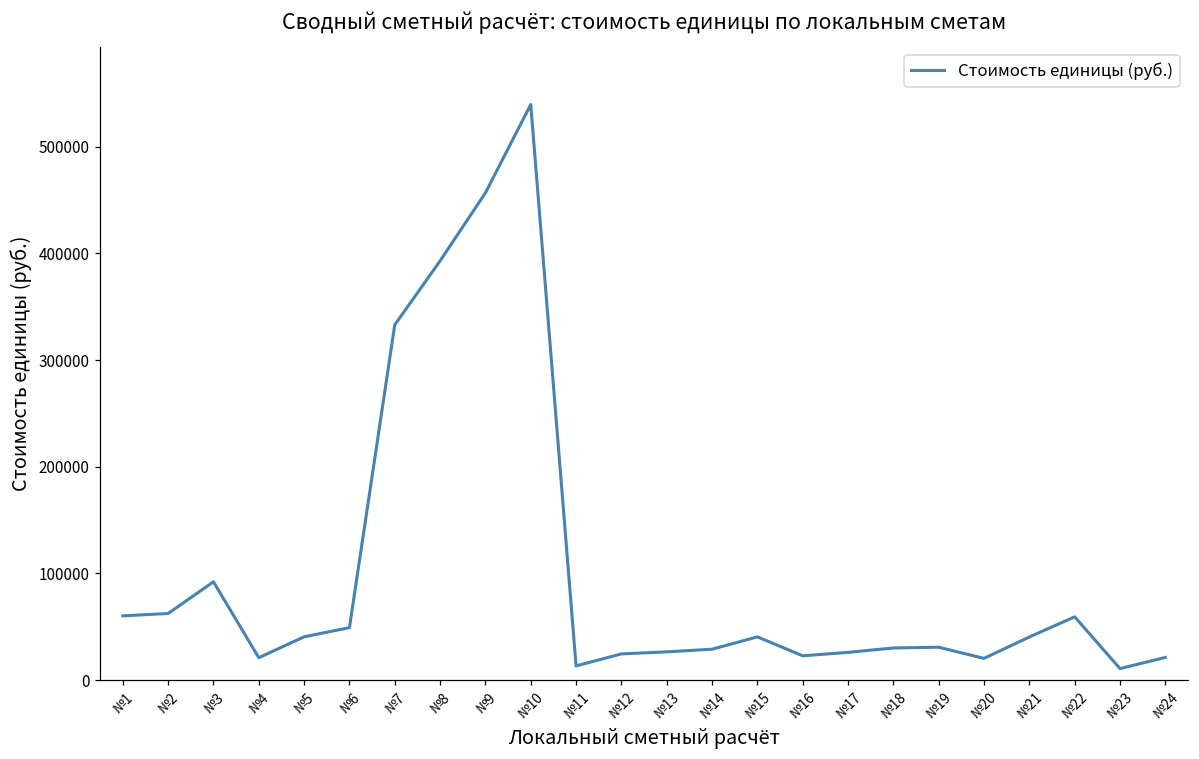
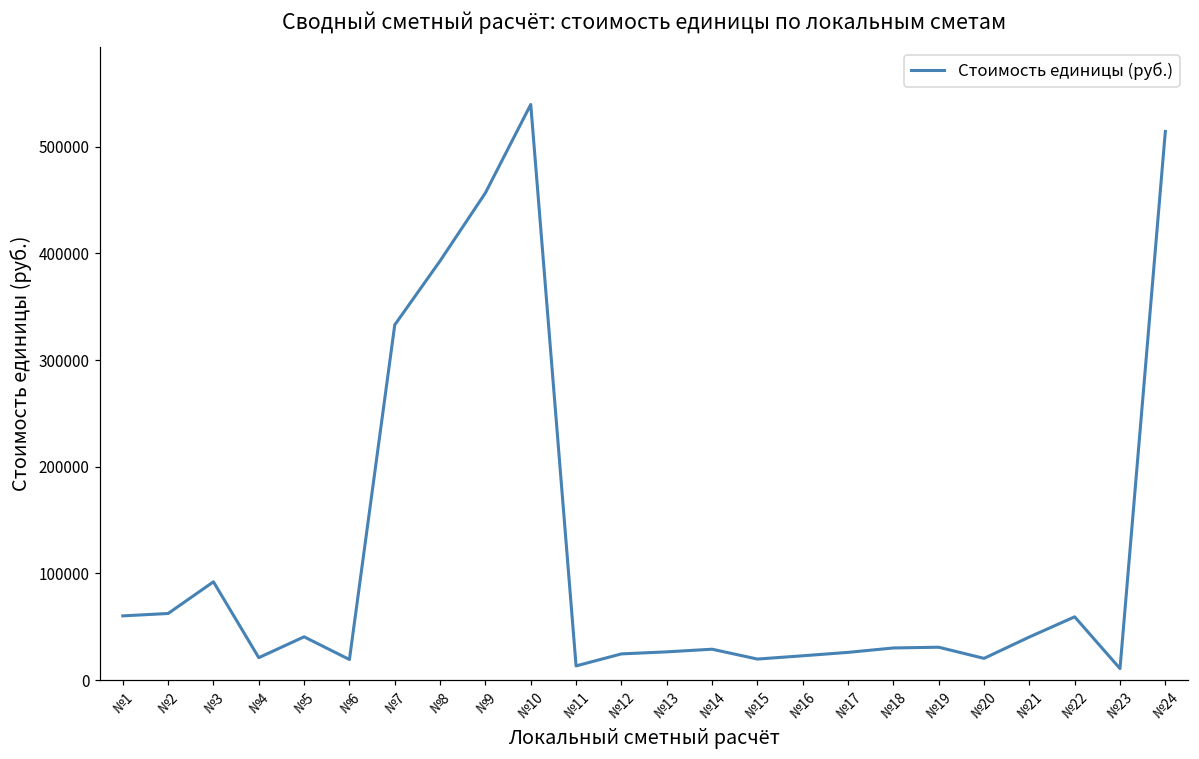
№6: 50000 -> 20000
№15: 40000 -> 20000
№24: 20000 -> 510000
